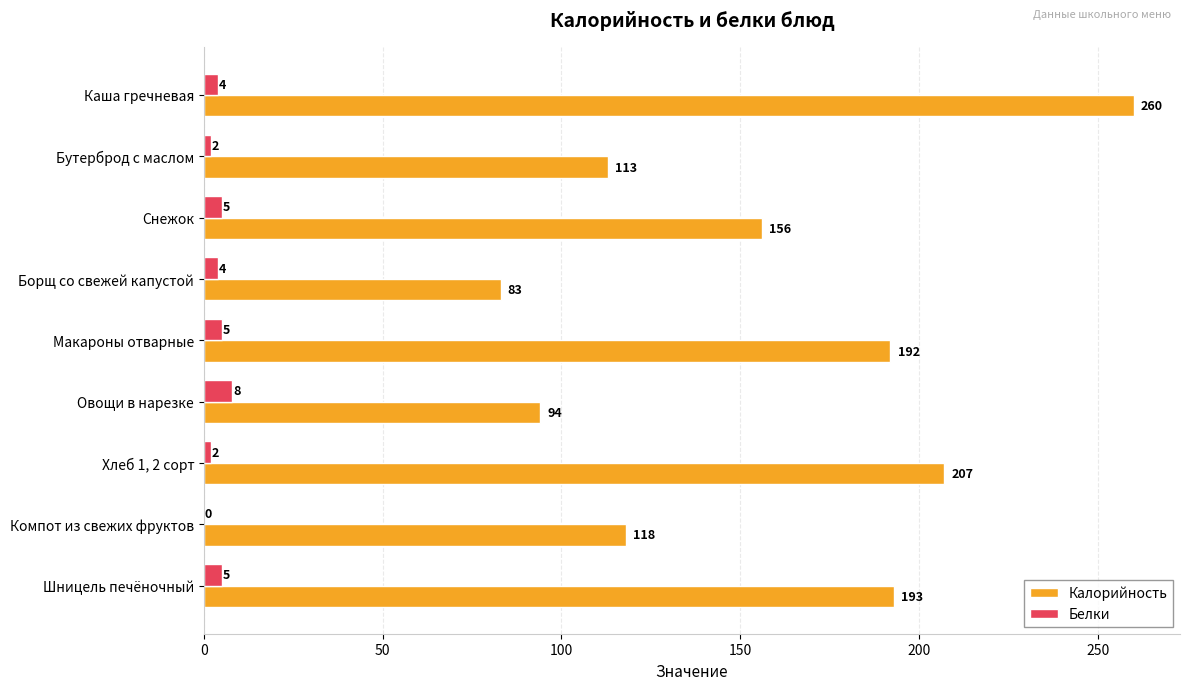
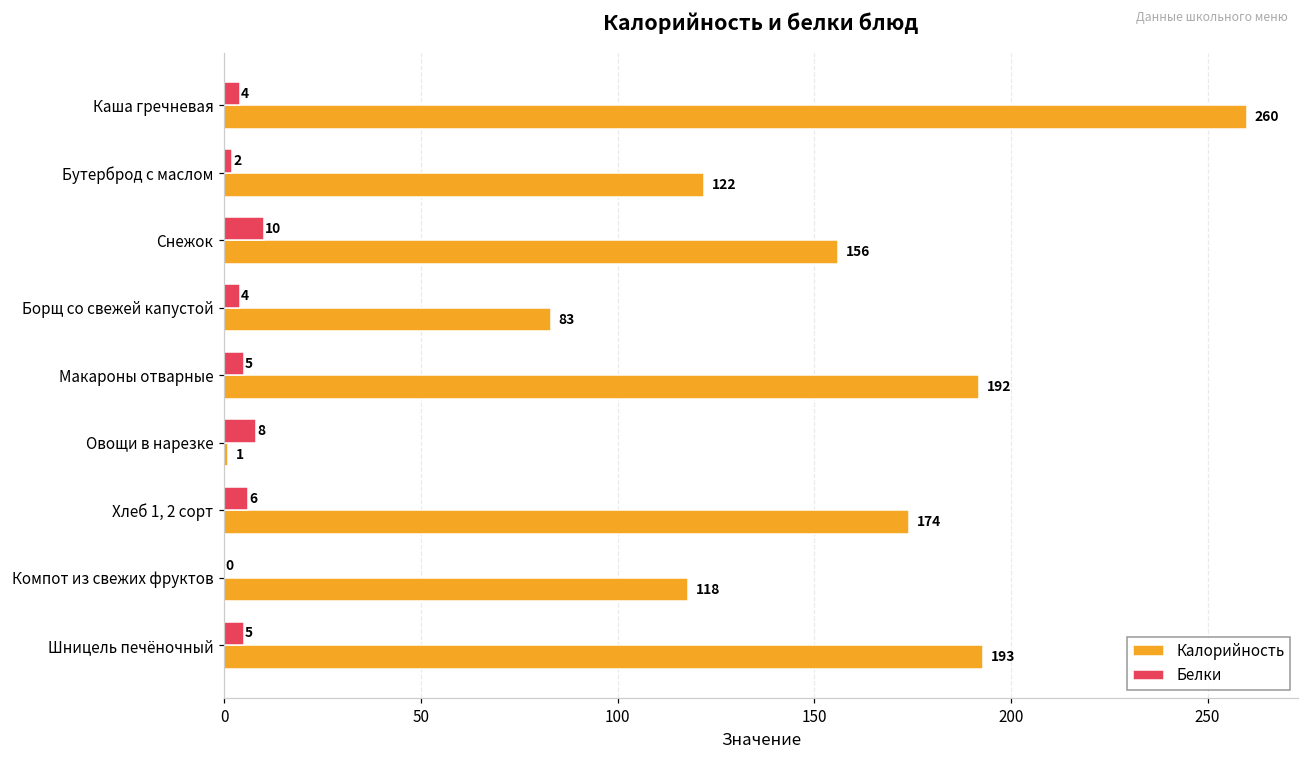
Калорийность, Бутерброд с маслом: 113 -> 122
Белки, Снежок: 5 -> 10
Калорийность, Овощи в нарезке: 94 -> 1
Белки, Хлеб 1, 2 сорт: 2 -> 6
Калорийность, Хлеб 1, 2 сорт: 207 -> 174
